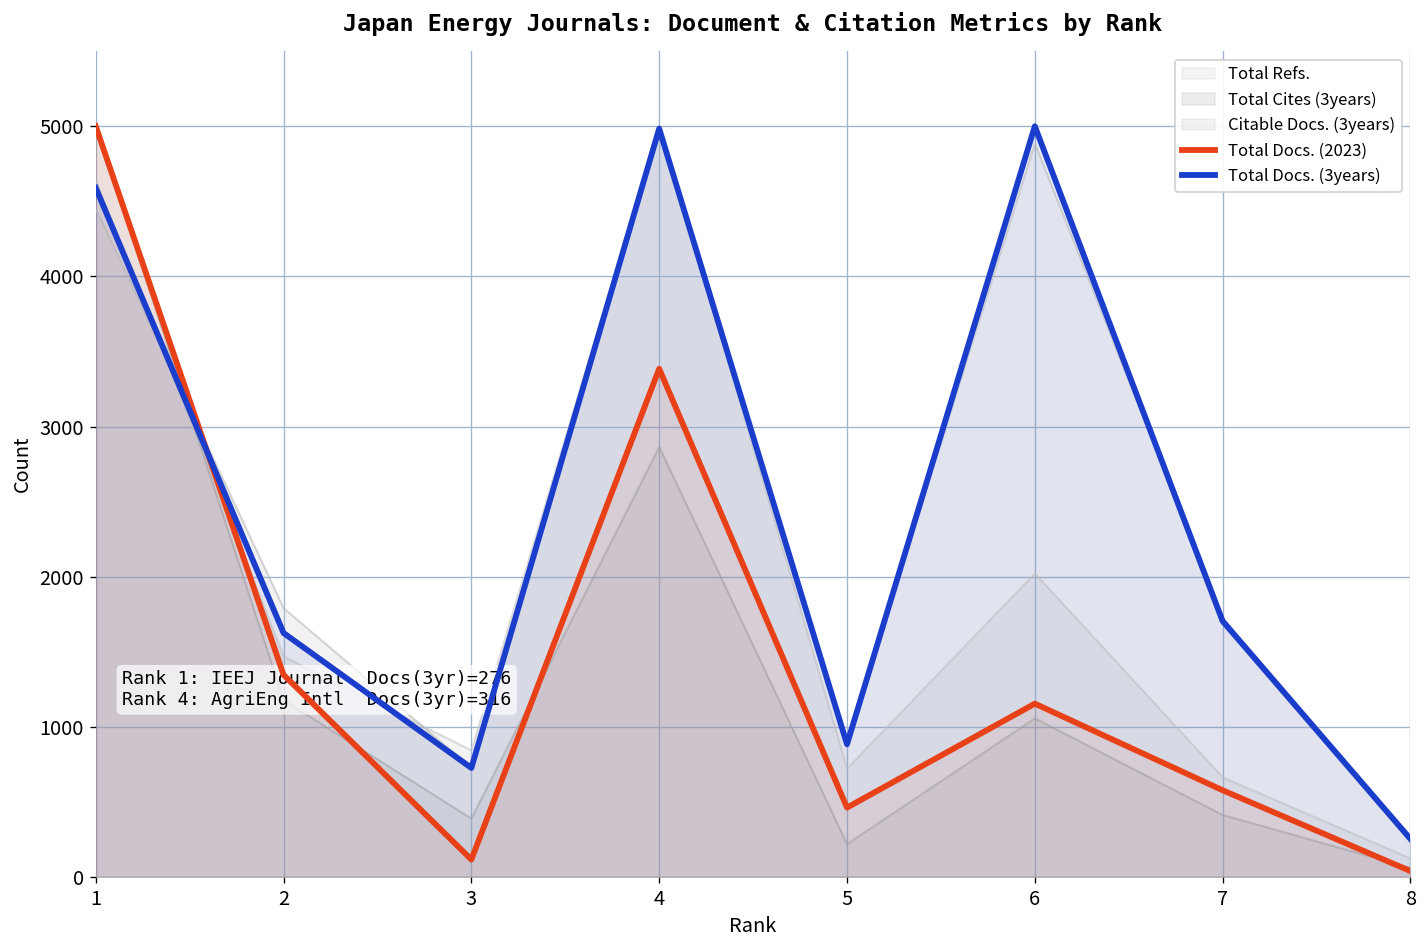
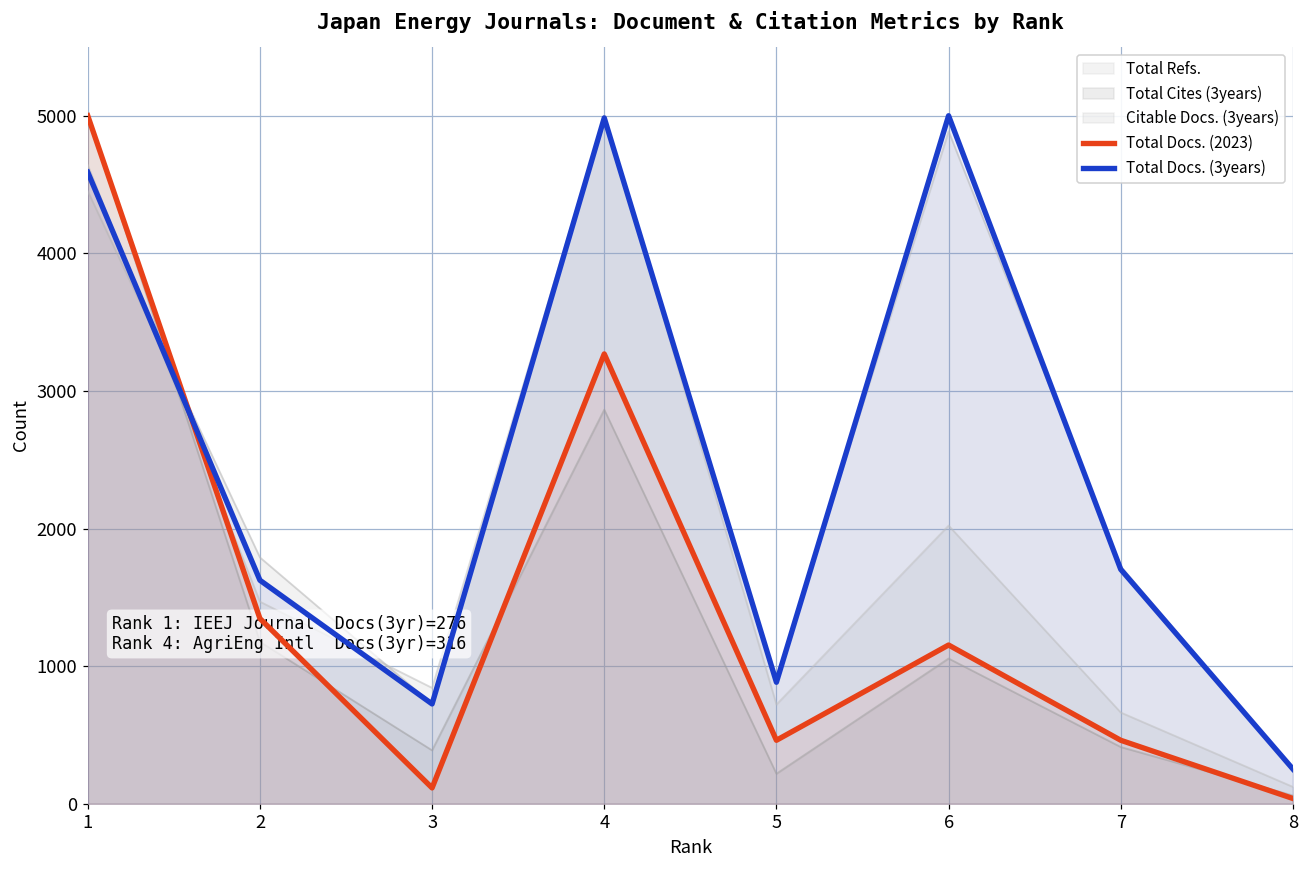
Total Docs. (2023), 4: 3380 -> 3270
Total Docs. (2023), 7: 580 -> 460
